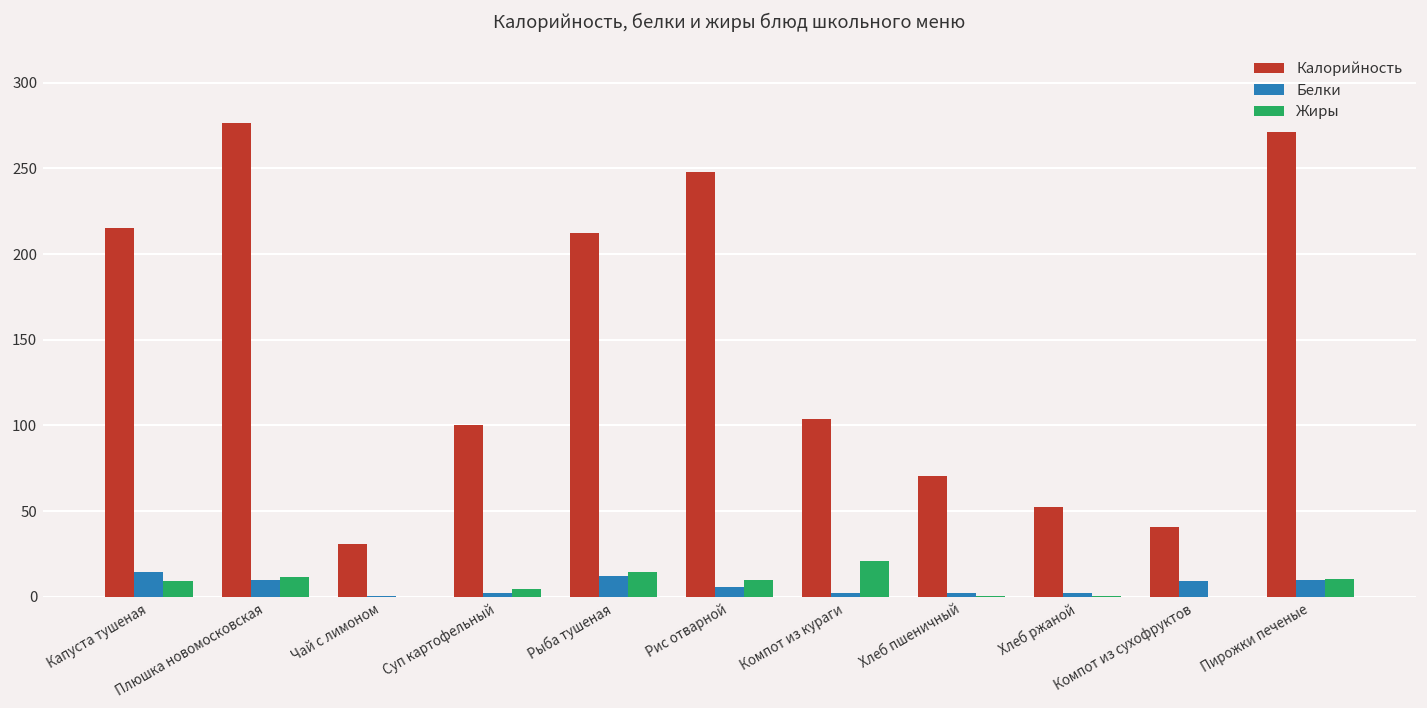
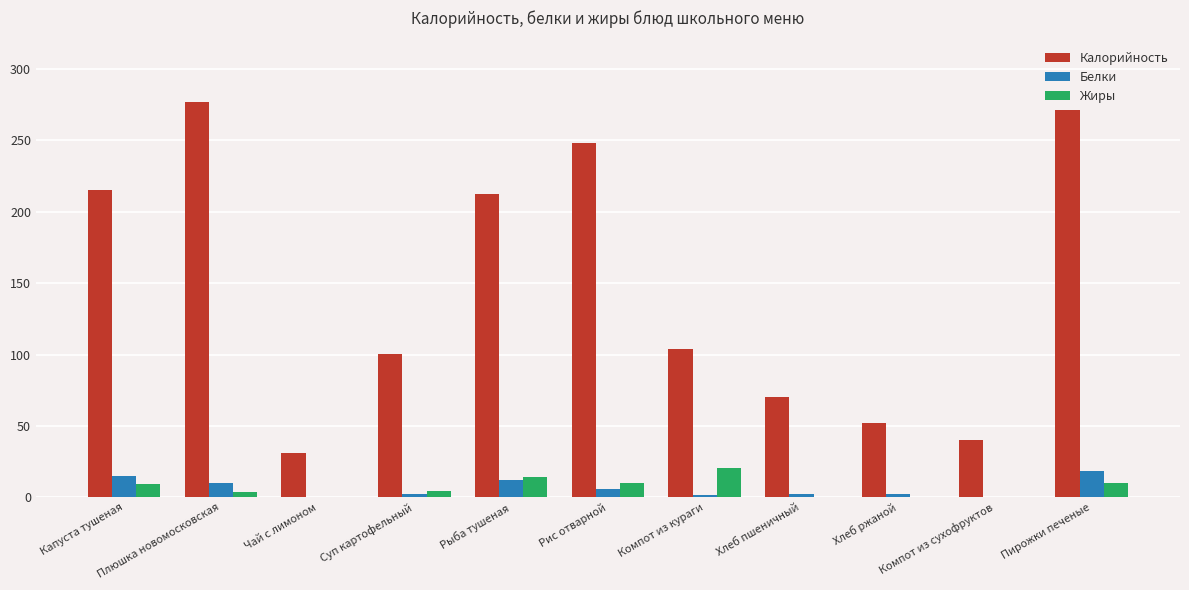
Жиры, Плюшка новомосковская: 12 -> 4
Белки, Компот из сухофруктов: 9 -> 0
Белки, Пирожки печеные: 10 -> 18
